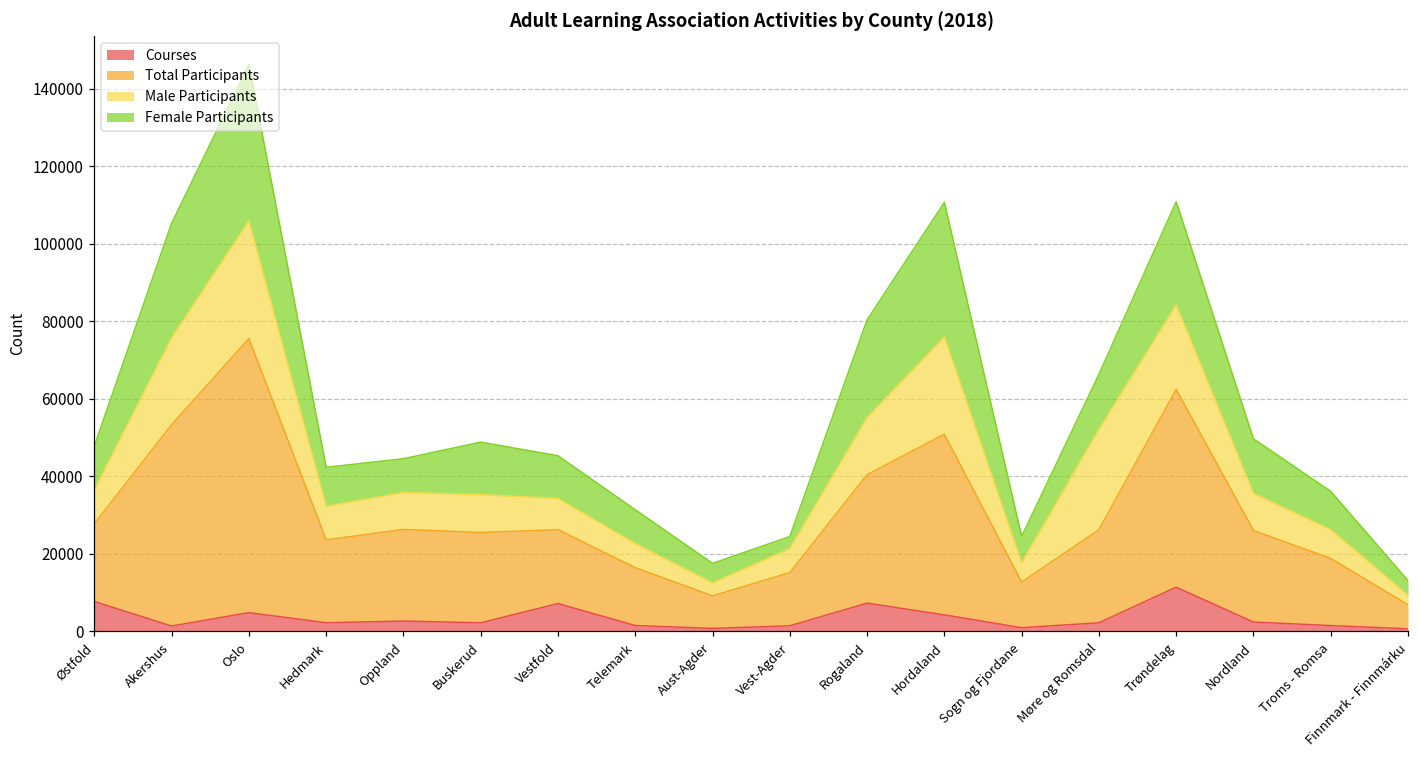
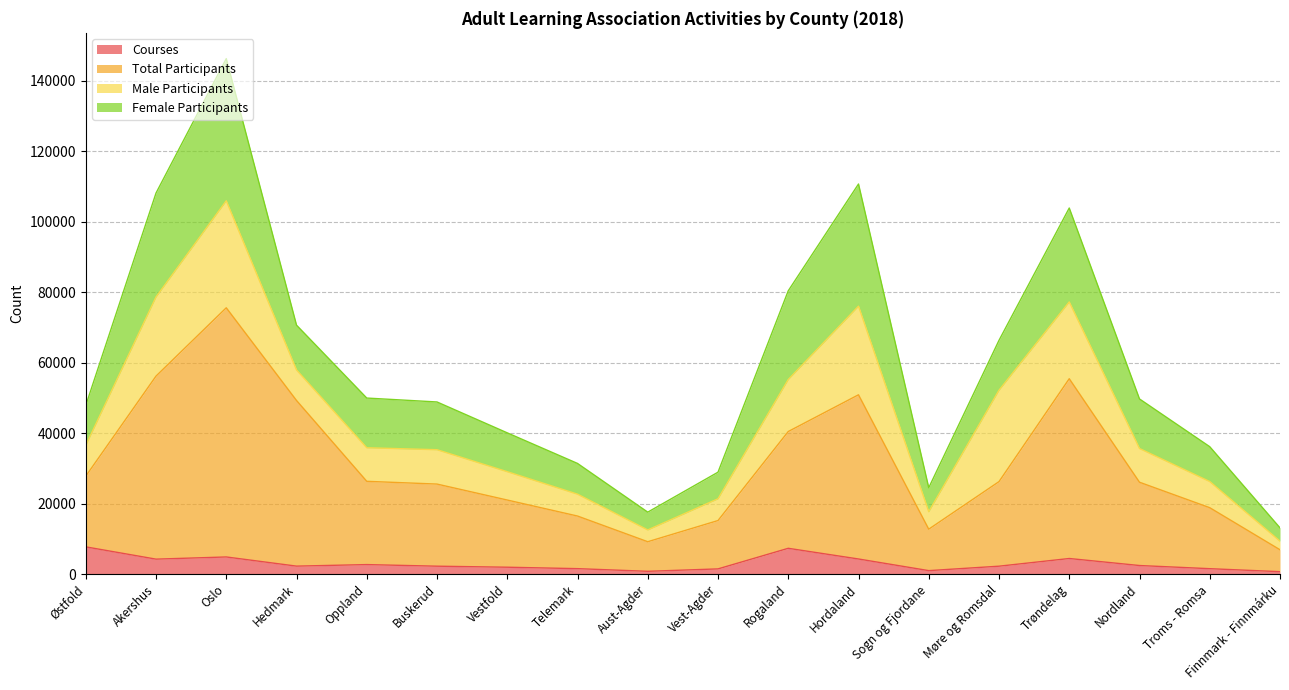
Courses, Akershus: 1000 -> 4000
Total Participants, Hedmark: 21000 -> 47000
Female Participants, Hedmark: 10000 -> 13000
Female Participants, Oppland: 9000 -> 14000
Courses, Vestfold: 7000 -> 2000
Female Participants, Vest-Agder: 3000 -> 8000
Courses, Trøndelag: 11000 -> 4000
